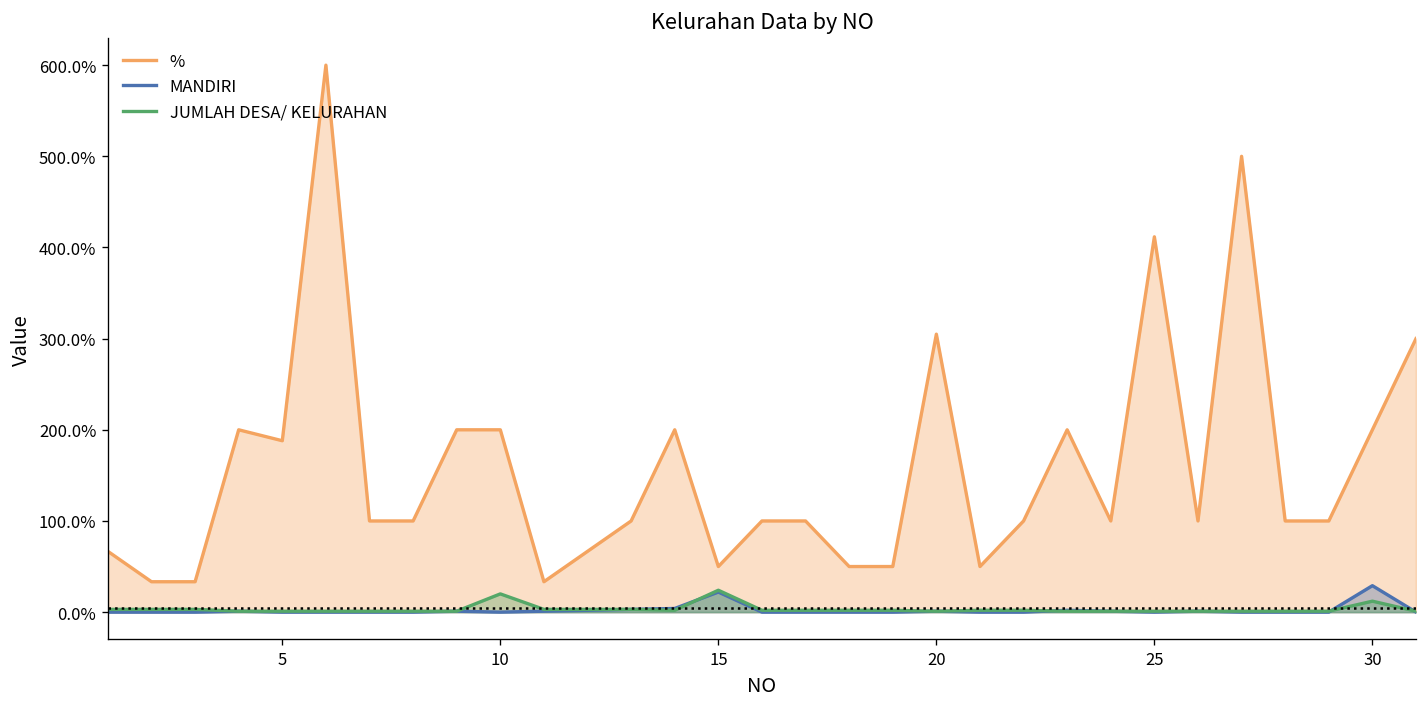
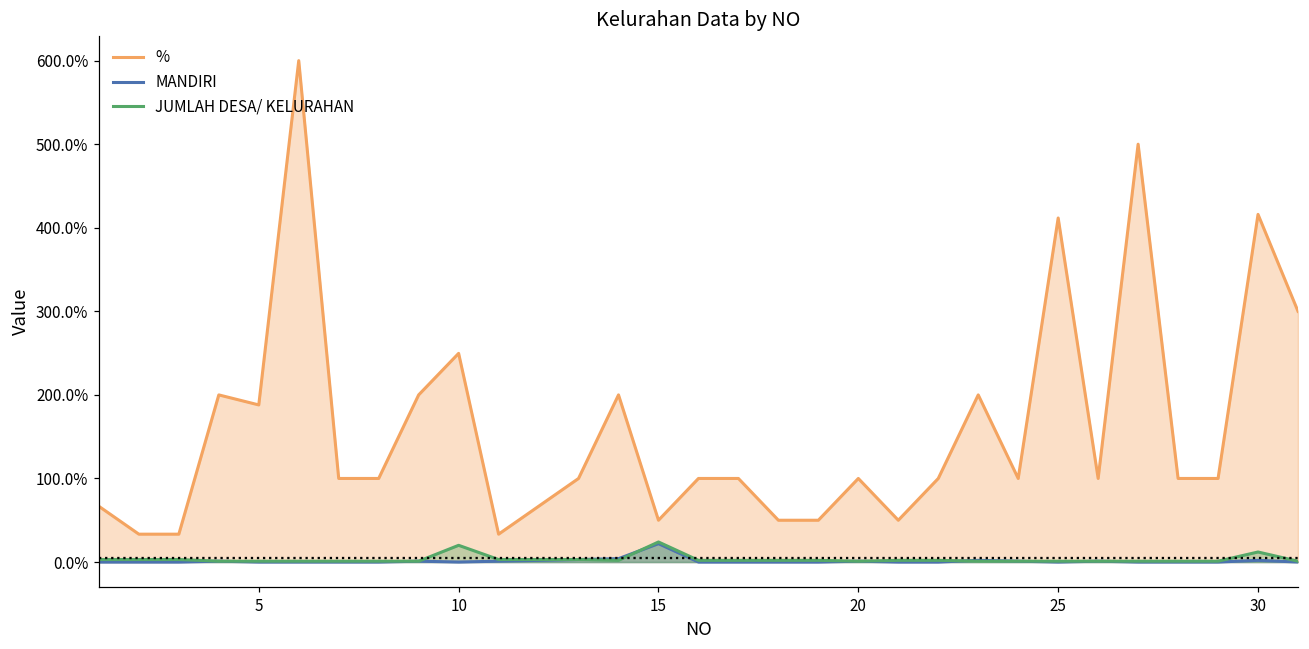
%, 10: 200% -> 250%
%, 20: 300% -> 100%
%, 30: 200% -> 420%
MANDIRI, 30: 30% -> 0%
